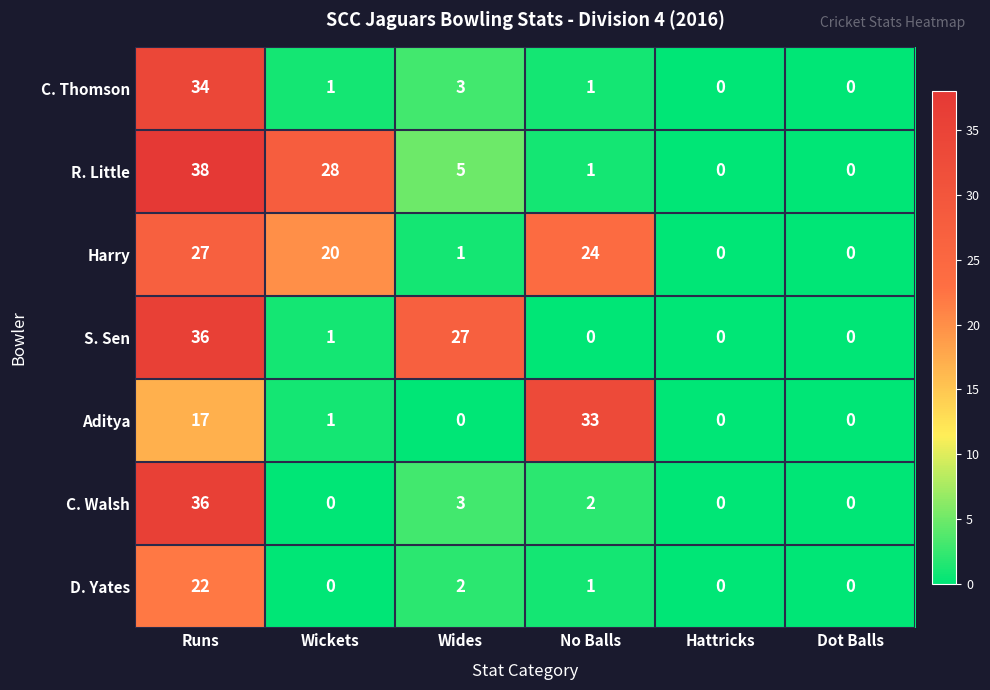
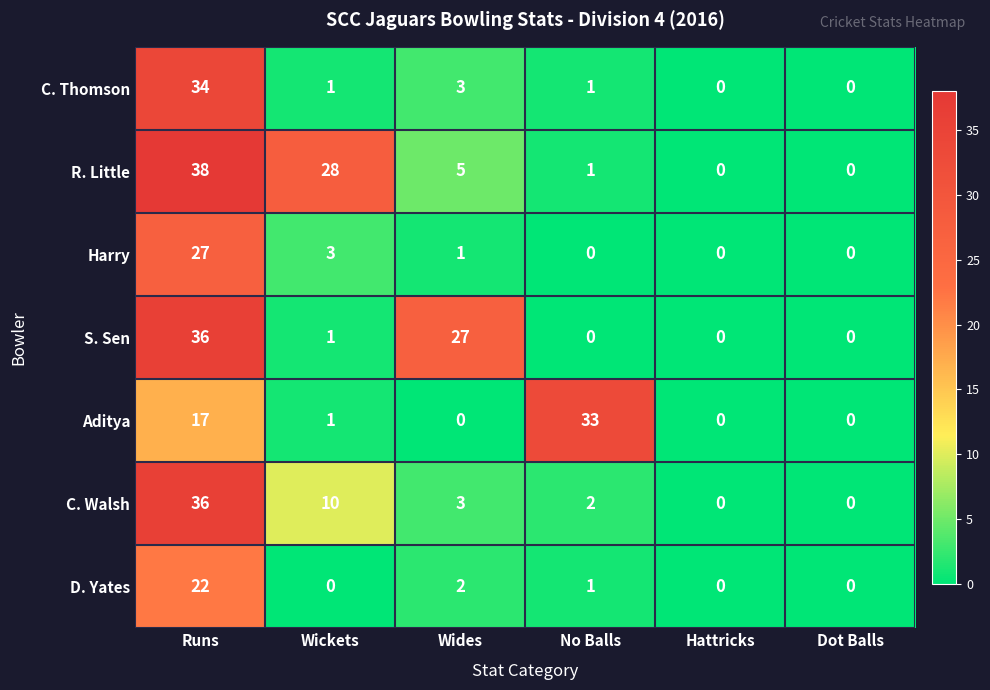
Harry, Wickets: 20 -> 3
Harry, No Balls: 24 -> 0
C. Walsh, Wickets: 0 -> 10
